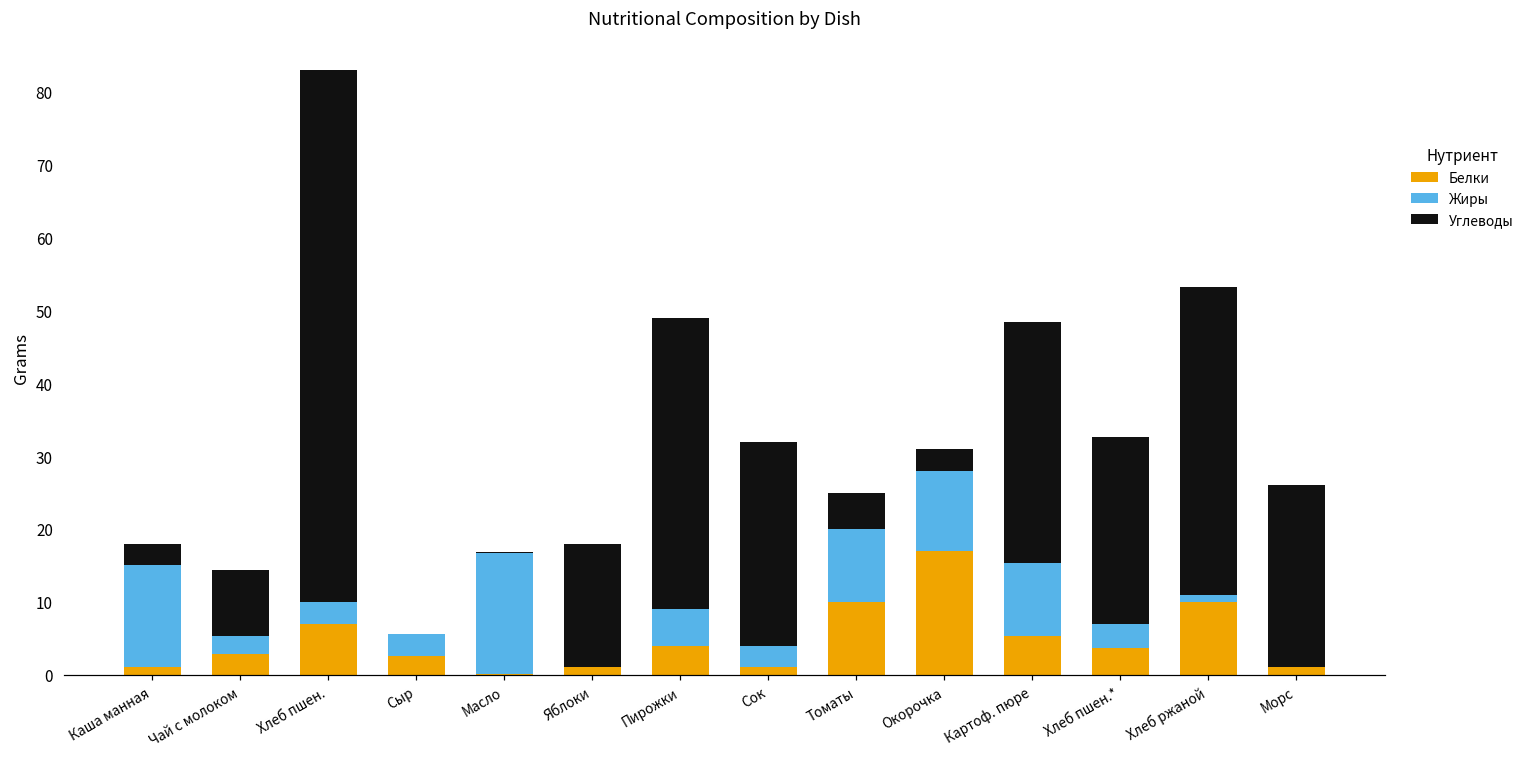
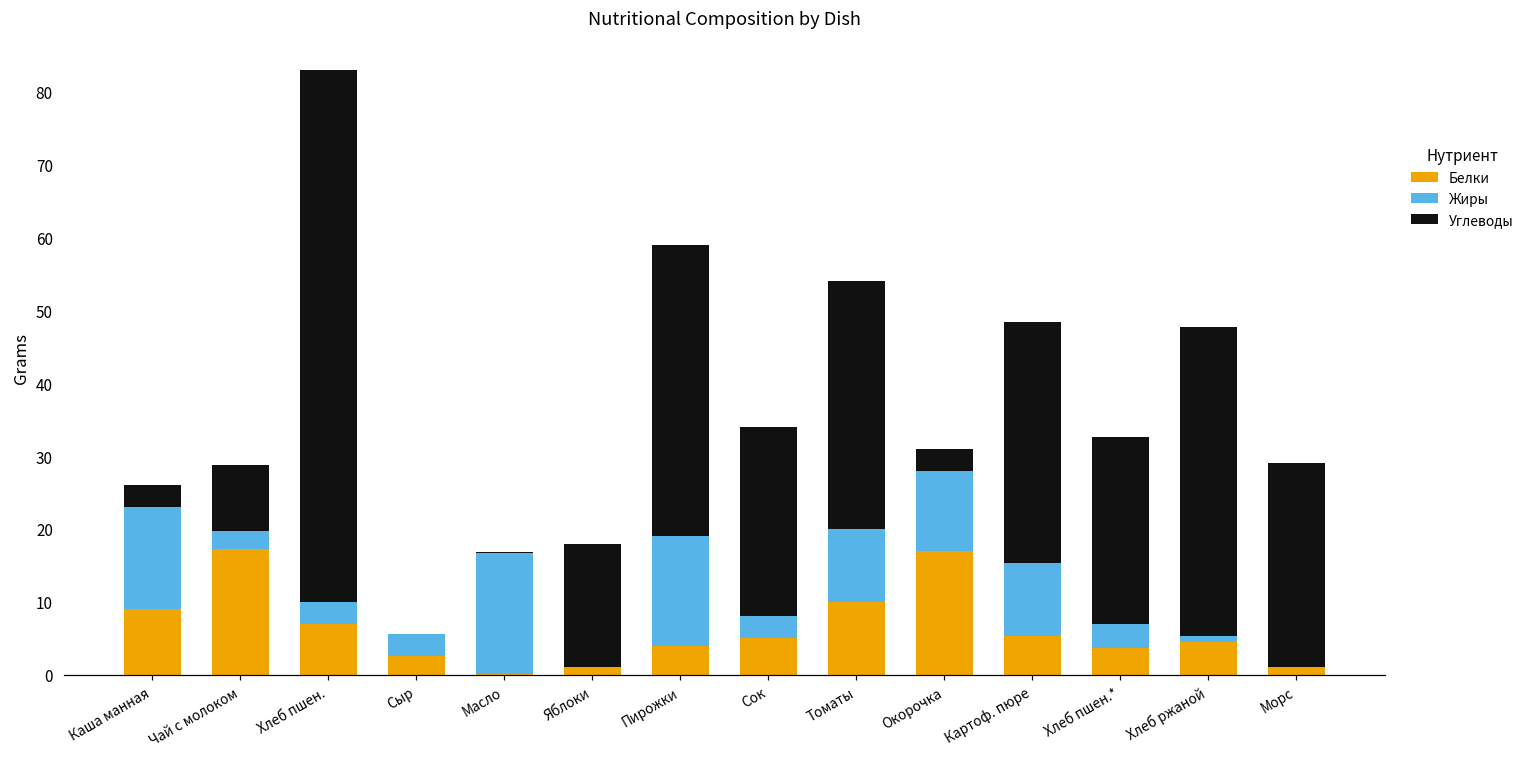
Белки, Каша манная: 1 -> 9
Белки, Чай с молоком: 3 -> 17
Жиры, Пирожки: 5 -> 15
Белки, Сок: 1 -> 5
Углеводы, Сок: 28 -> 26
Углеводы, Томаты: 5 -> 34
Белки, Хлеб ржаной: 10 -> 4
Углеводы, Морс: 25 -> 28
